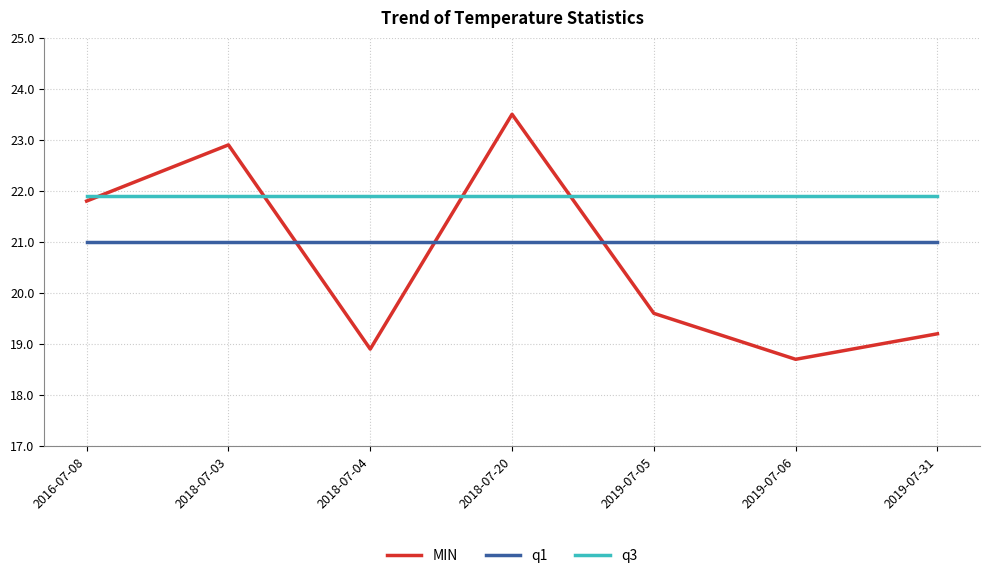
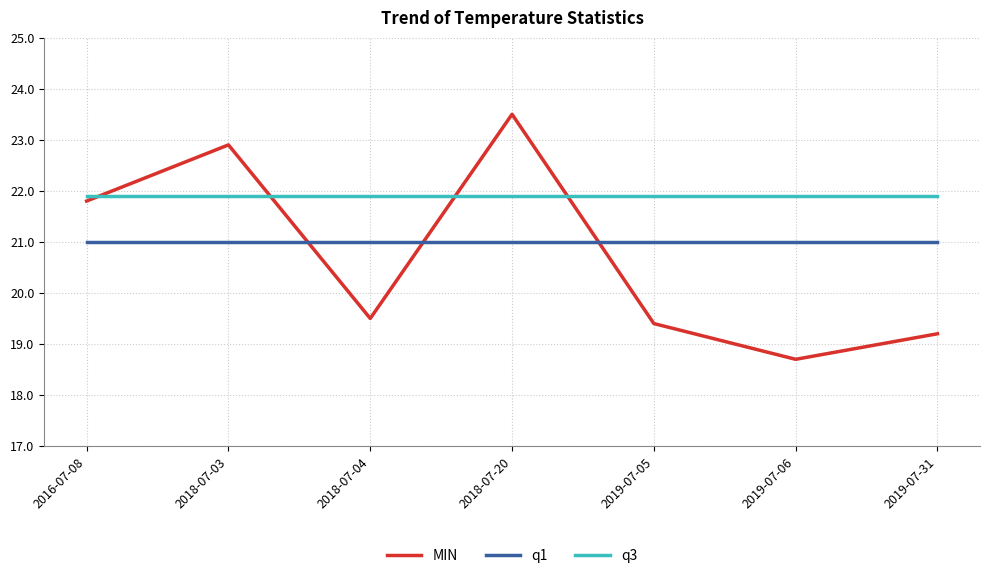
MIN, 2018-07-04: 18.9 -> 19.5
MIN, 2019-07-05: 19.6 -> 19.4
